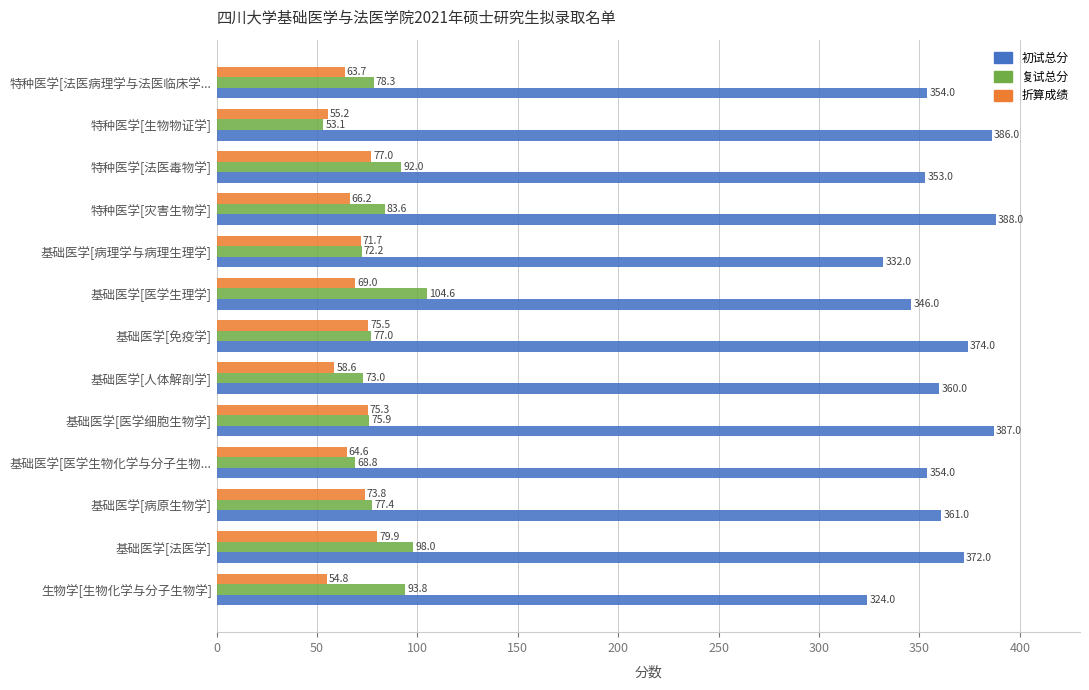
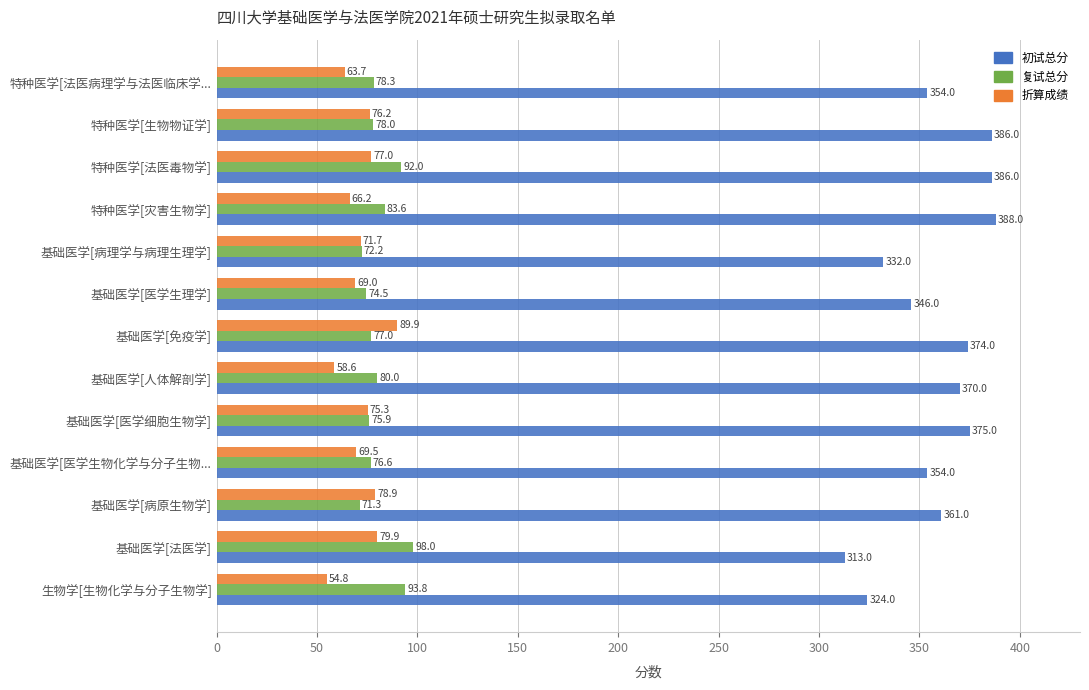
折算成绩, 特种医学[生物物证学]: 55.2 -> 76.2
复试总分, 特种医学[生物物证学]: 53.1 -> 78.0
初试总分, 特种医学[法医毒物学]: 353.0 -> 386.0
复试总分, 基础医学[医学生理学]: 104.6 -> 74.5
折算成绩, 基础医学[免疫学]: 75.5 -> 89.9
复试总分, 基础医学[人体解剖学]: 73.0 -> 80.0
初试总分, 基础医学[人体解剖学]: 360.0 -> 370.0
初试总分, 基础医学[医学细胞生物学]: 387.0 -> 375.0
折算成绩, 基础医学[医学生物化学与分子生物...: 64.6 -> 69.5
复试总分, 基础医学[医学生物化学与分子生物...: 68.8 -> 76.6
折算成绩, 基础医学[病原生物学]: 73.8 -> 78.9
复试总分, 基础医学[病原生物学]: 77.4 -> 71.3
初试总分, 基础医学[法医学]: 372.0 -> 313.0
